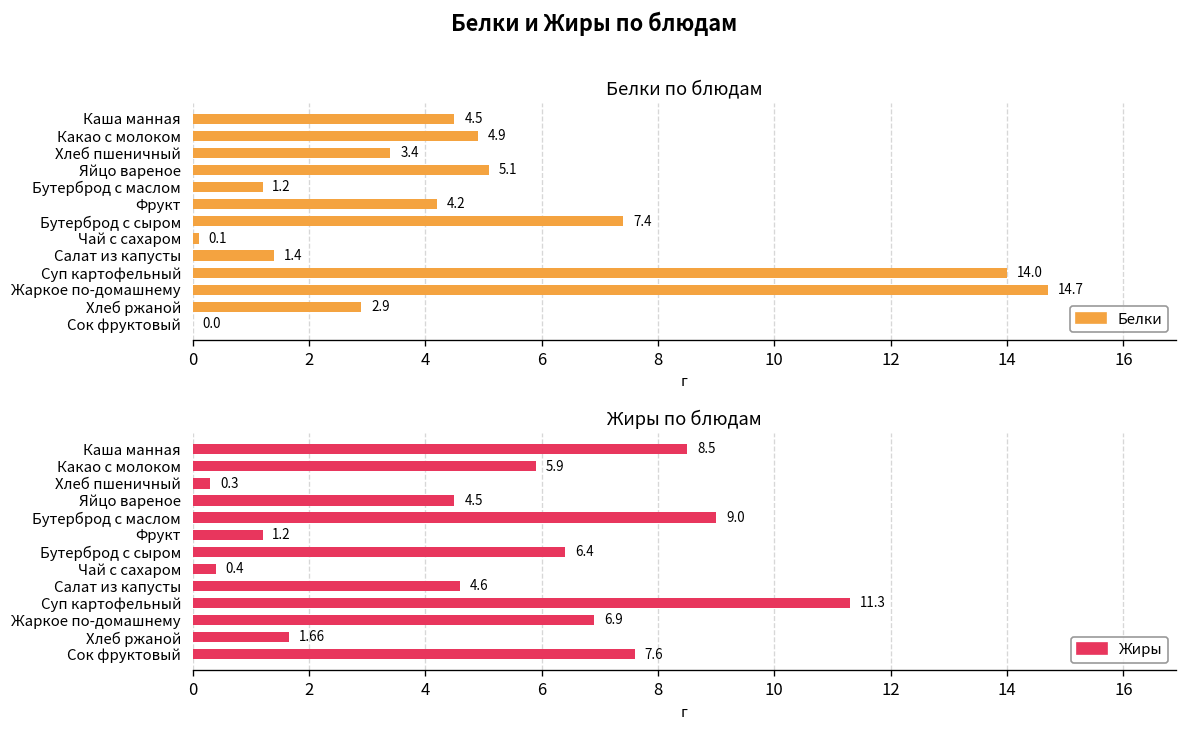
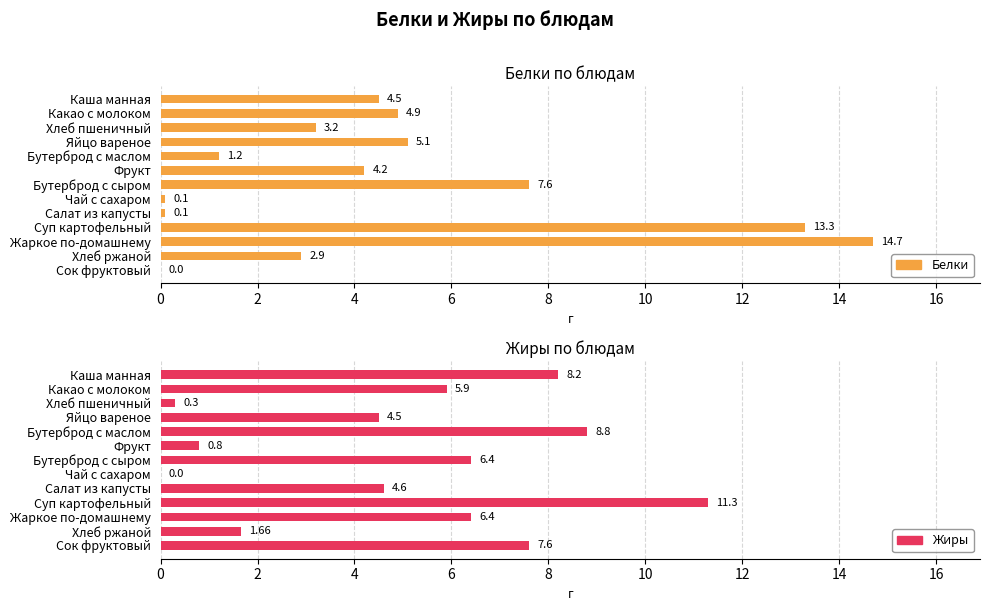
Белки по блюдам, Хлеб пшеничный: 3.4 -> 3.2
Белки по блюдам, Бутерброд с сыром: 7.4 -> 7.6
Белки по блюдам, Салат из капусты: 1.4 -> 0.1
Белки по блюдам, Суп картофельный: 14.0 -> 13.3
Жиры по блюдам, Каша манная: 8.5 -> 8.2
Жиры по блюдам, Бутерброд с маслом: 9.0 -> 8.8
Жиры по блюдам, Фрукт: 1.2 -> 0.8
Жиры по блюдам, Чай с сахаром: 0.4 -> 0.0
Жиры по блюдам, Жаркое по-домашнему: 6.9 -> 6.4
